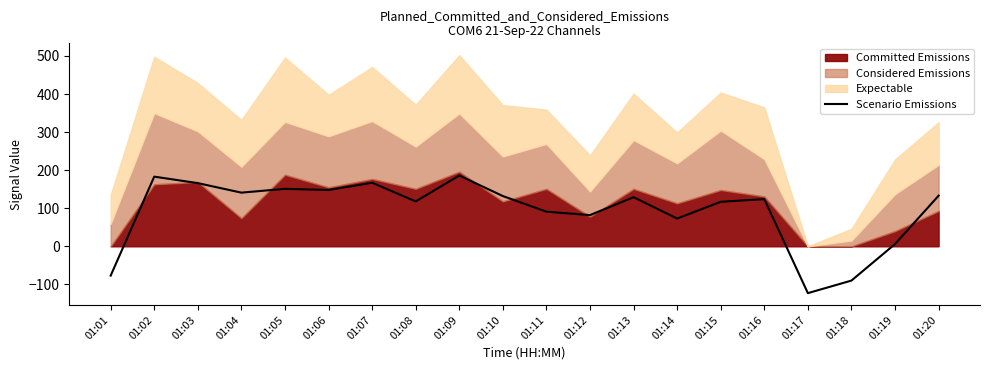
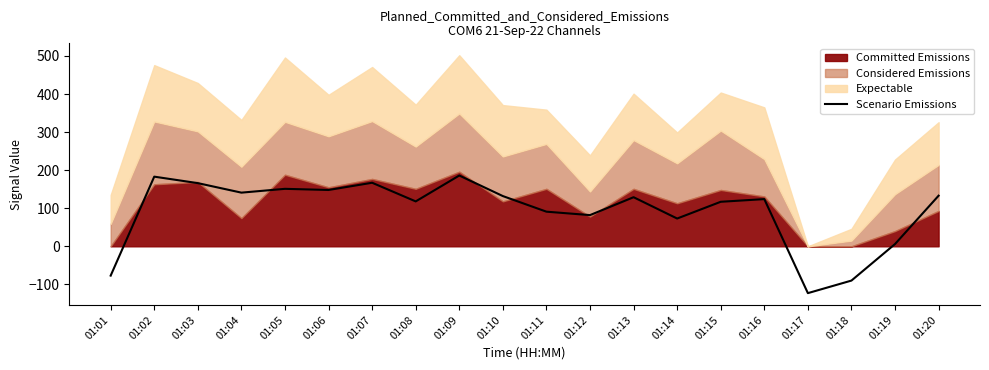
Considered Emissions, 01:02: 190 -> 170
